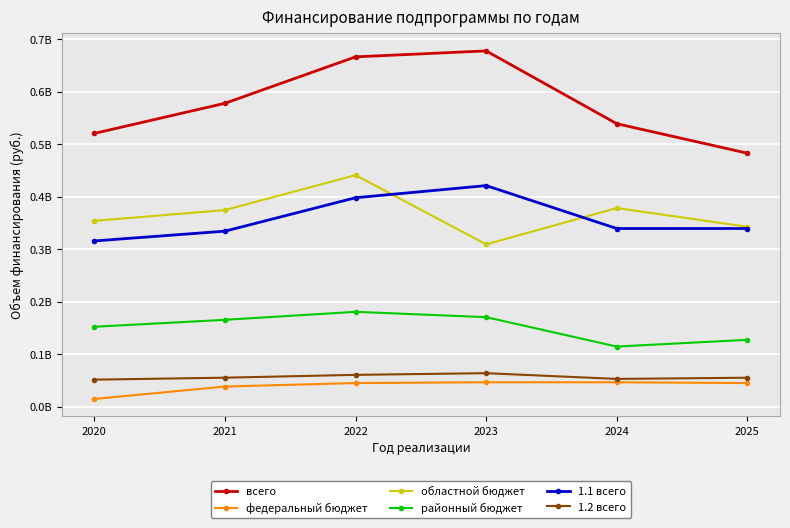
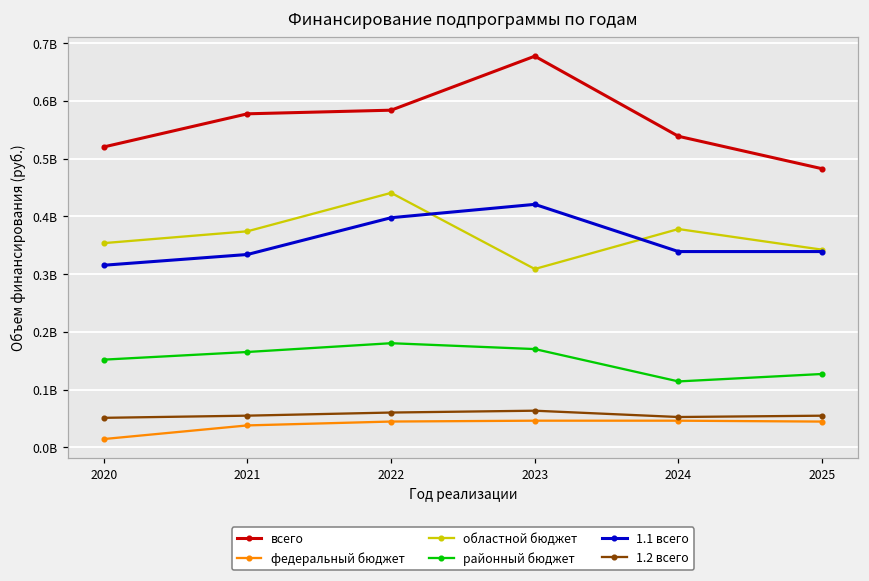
всего, 2022: 670000000 -> 580000000
